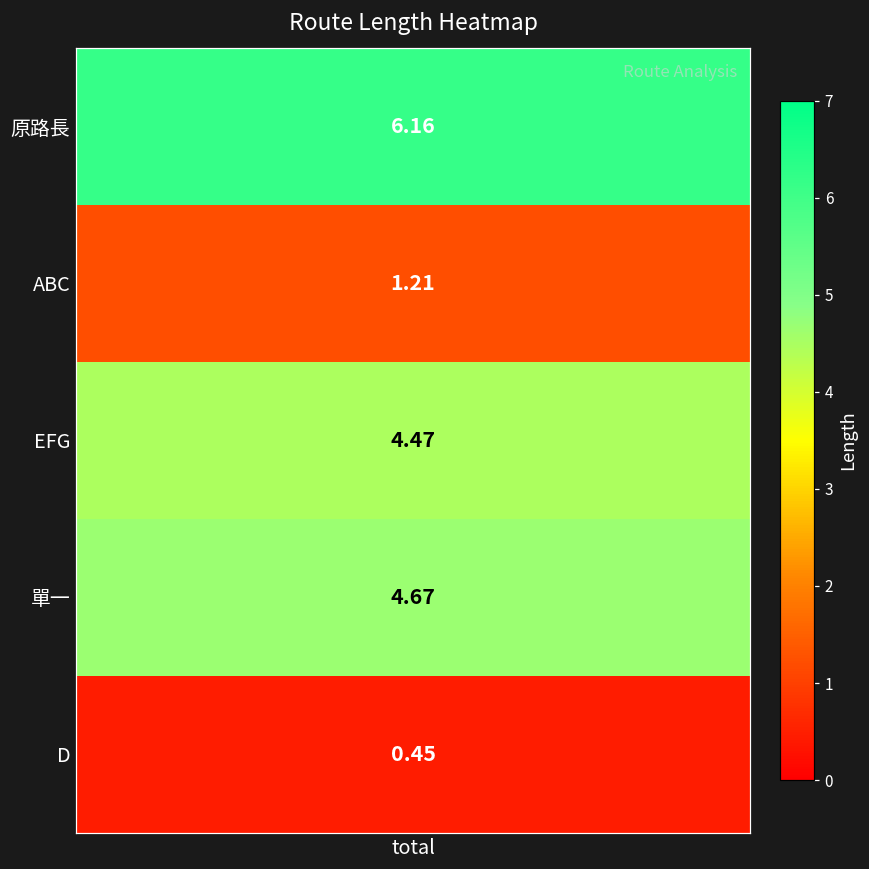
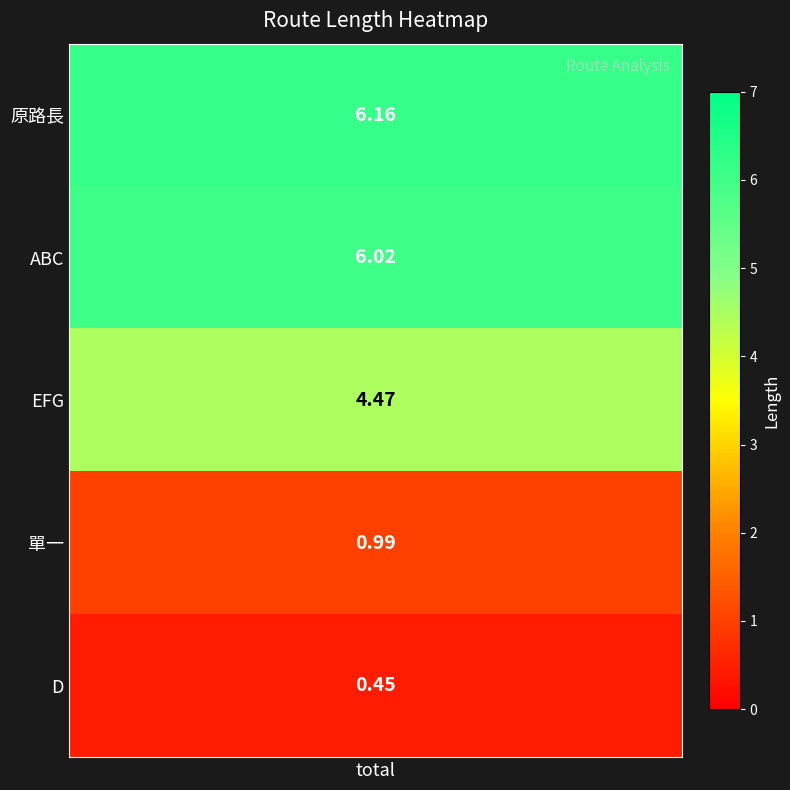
ABC, total: 1.21 -> 6.02
單一, total: 4.67 -> 0.99
